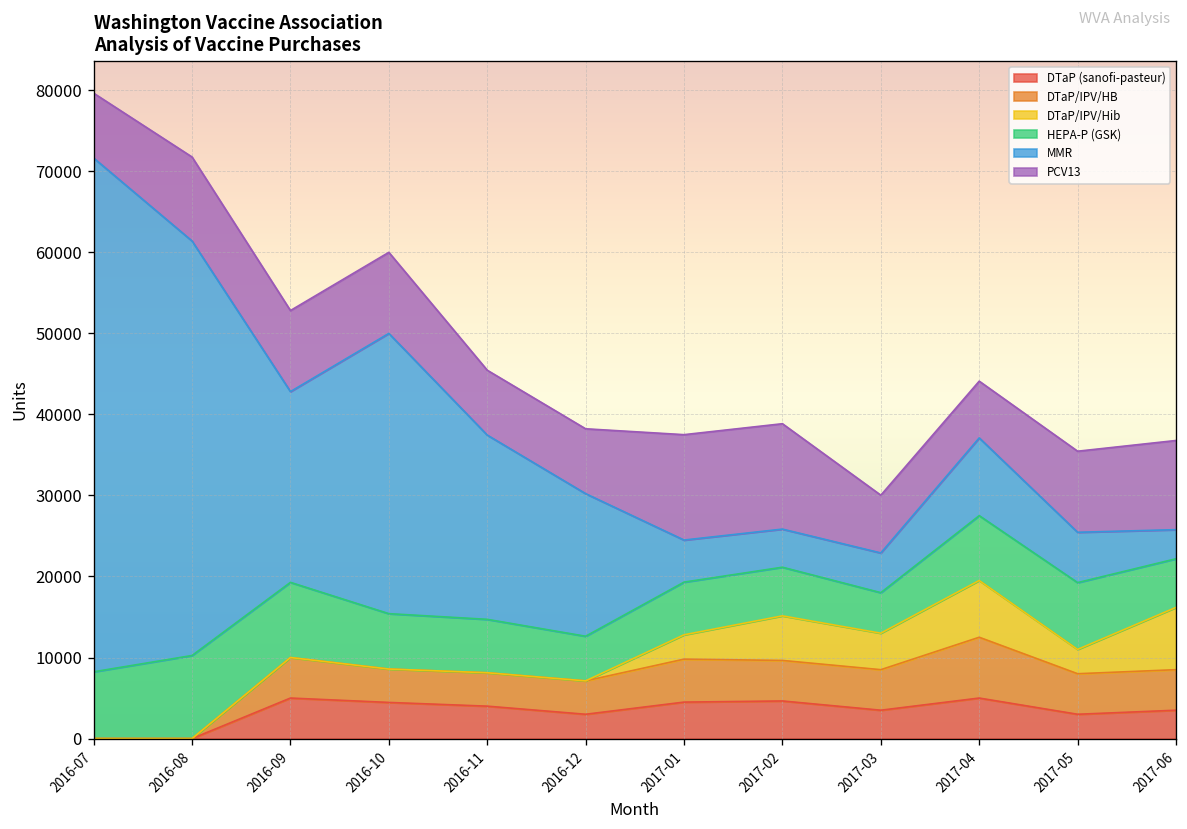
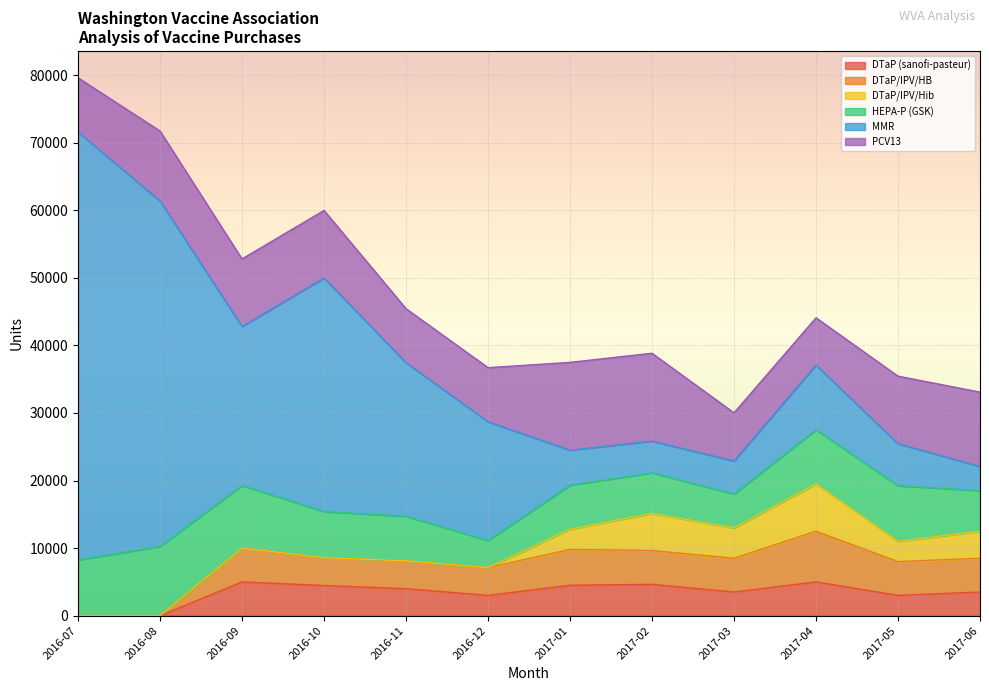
HEPA-P (GSK), 2016-12: 6000 -> 4000
DTaP/IPV/Hib, 2017-06: 8000 -> 4000
